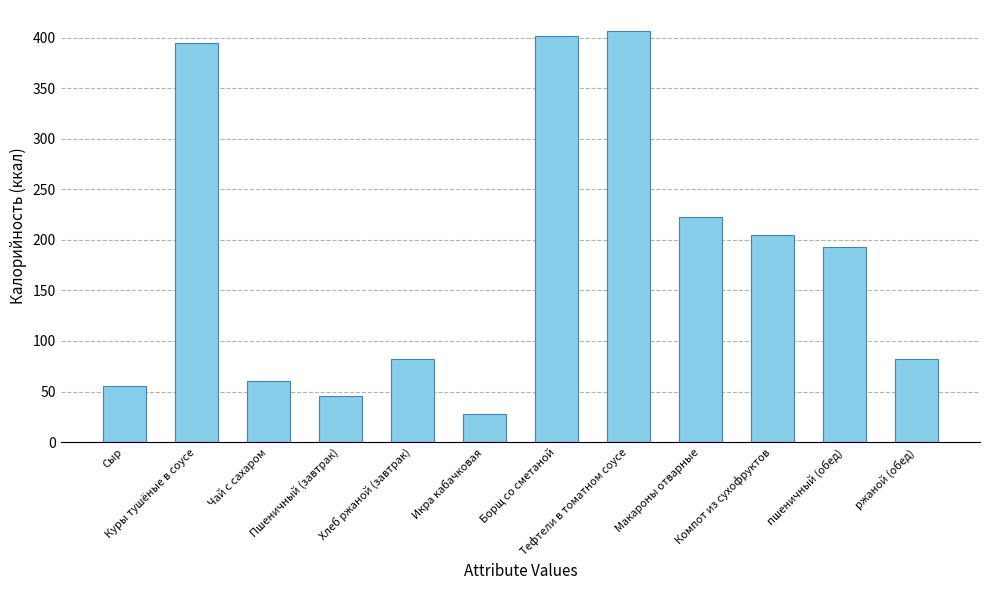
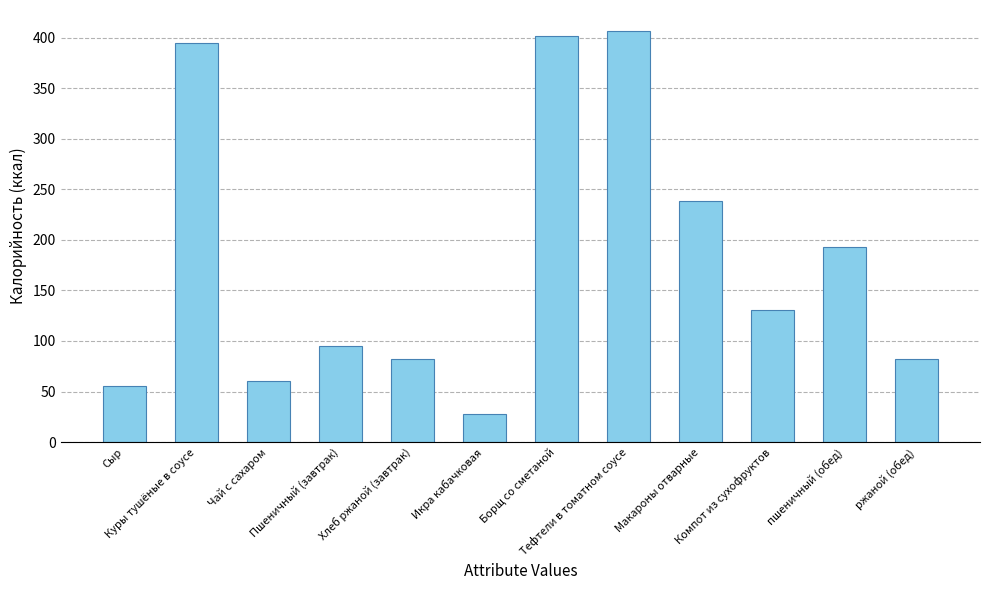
Пшеничный (завтрак): 46 -> 95
Макароны отварные: 223 -> 238
Компот из сухофруктов: 205 -> 131
